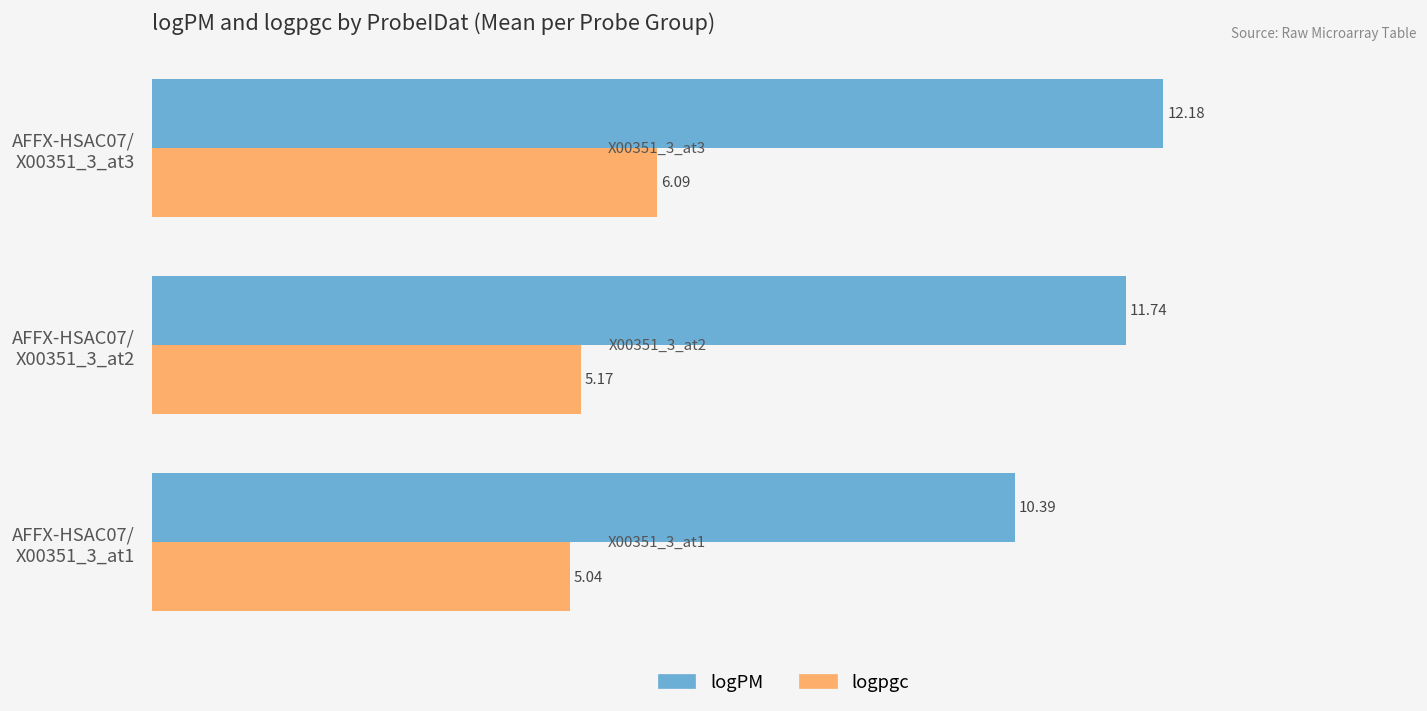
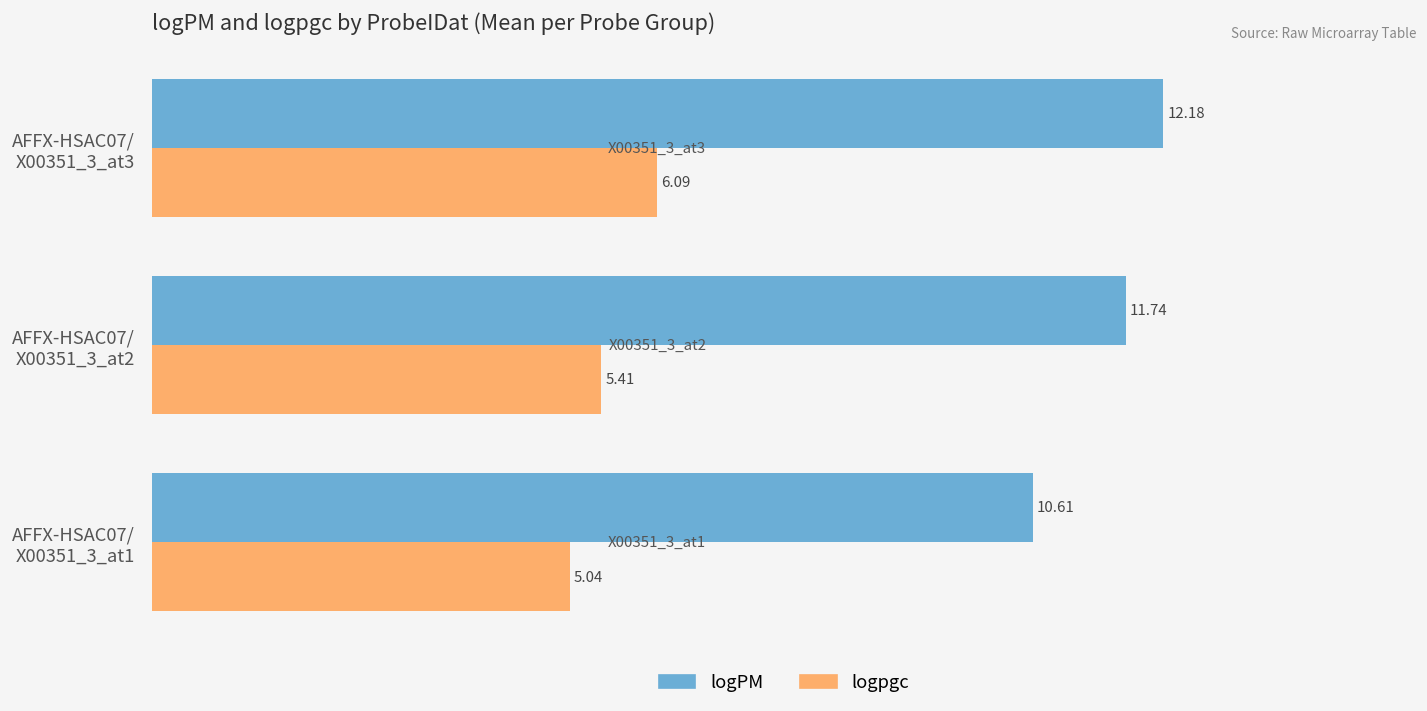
logpgc, AFFX-HSAC07/ X00351_3_at2: 5.17 -> 5.41
logPM, AFFX-HSAC07/ X00351_3_at1: 10.39 -> 10.61
